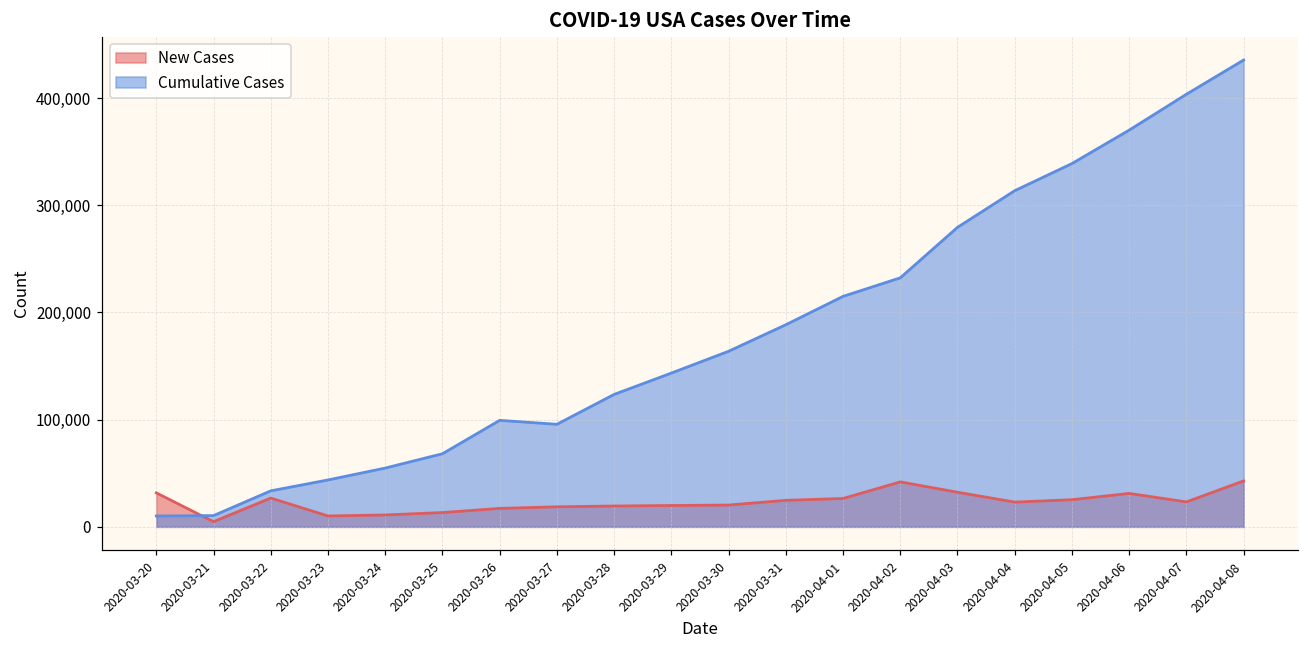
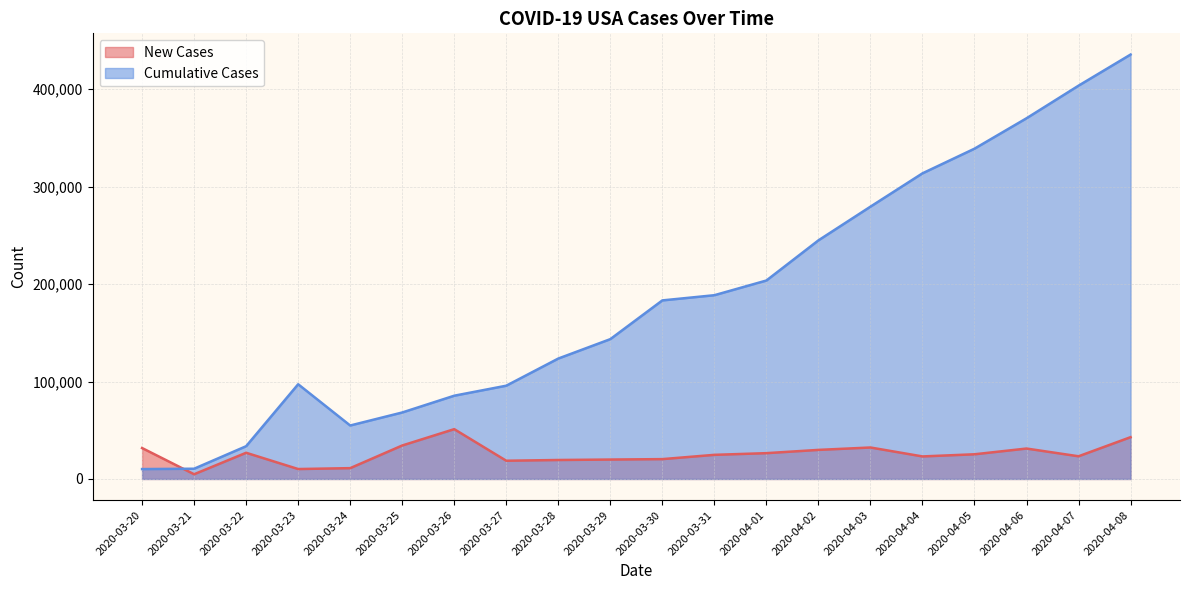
Cumulative Cases, 2020-03-23: 40,000 -> 100,000
New Cases, 2020-03-25: 10,000 -> 30,000
New Cases, 2020-03-26: 20,000 -> 50,000
Cumulative Cases, 2020-03-26: 100,000 -> 90,000
Cumulative Cases, 2020-03-30: 160,000 -> 180,000
Cumulative Cases, 2020-04-01: 220,000 -> 200,000
New Cases, 2020-04-02: 40,000 -> 30,000
Cumulative Cases, 2020-04-02: 230,000 -> 240,000
